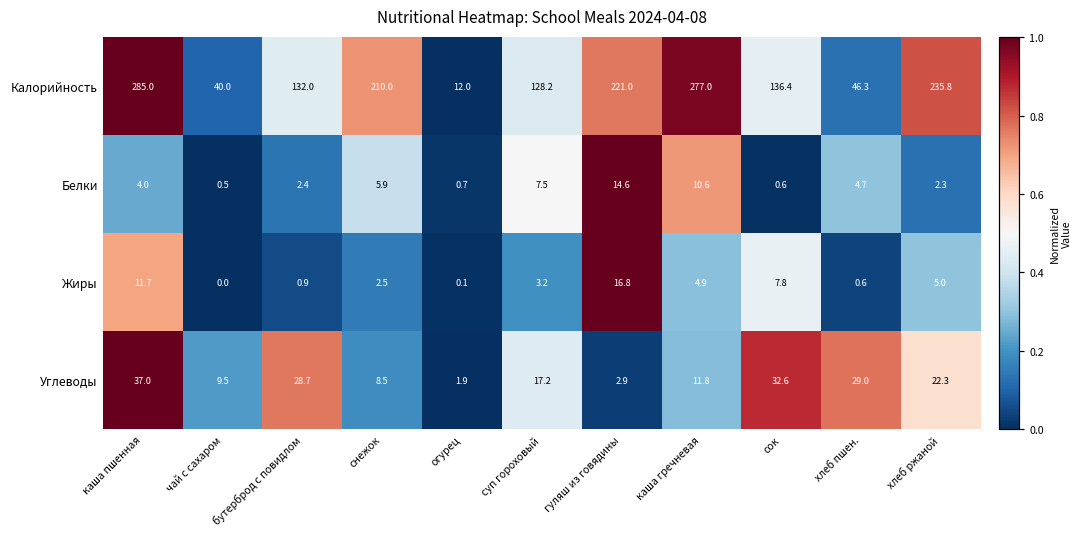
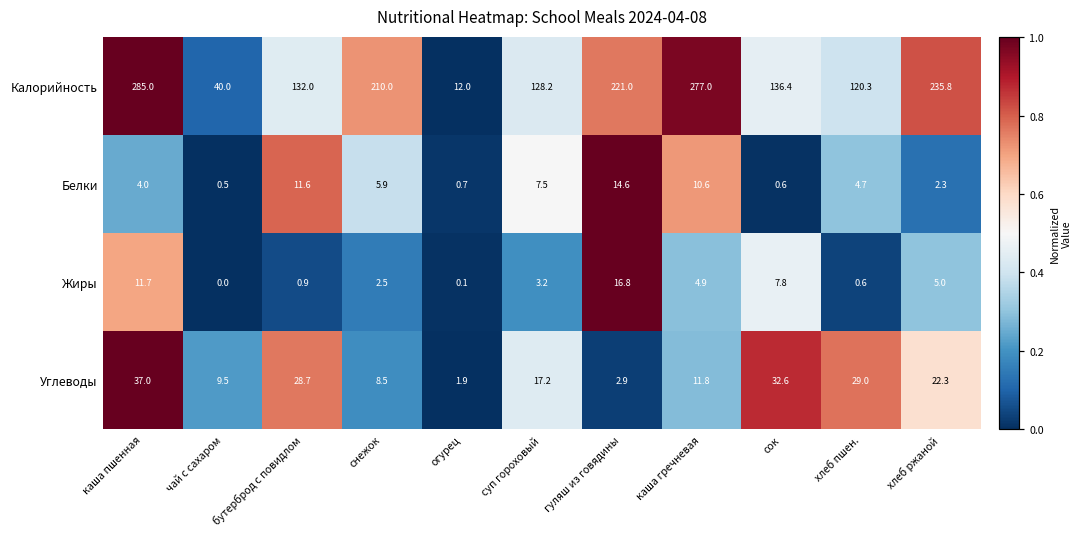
Калорийность, хлеб пшен.: 46.3 -> 120.3
Белки, бутерброд с повидлом: 2.4 -> 11.6
